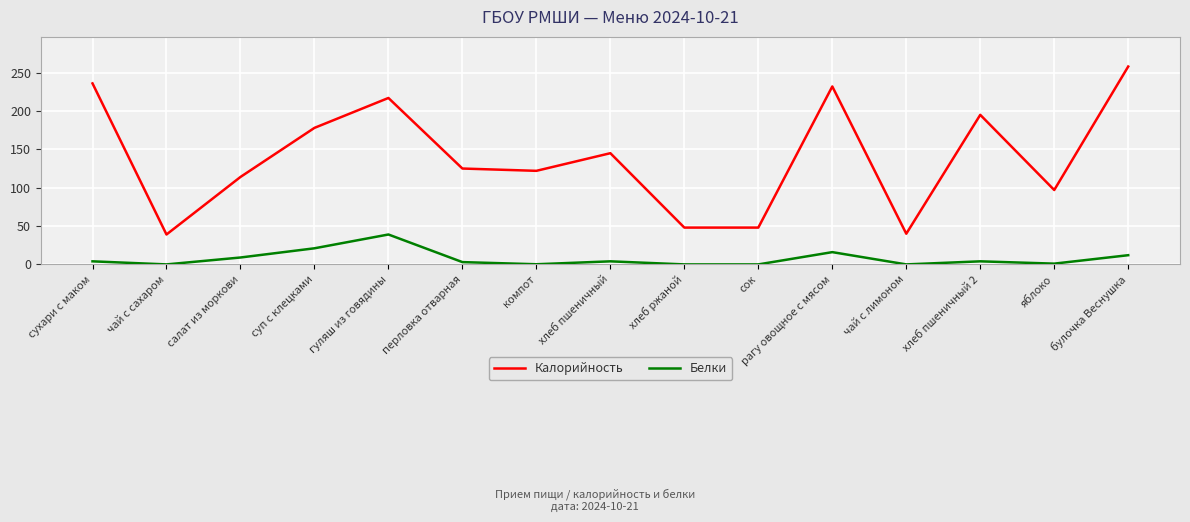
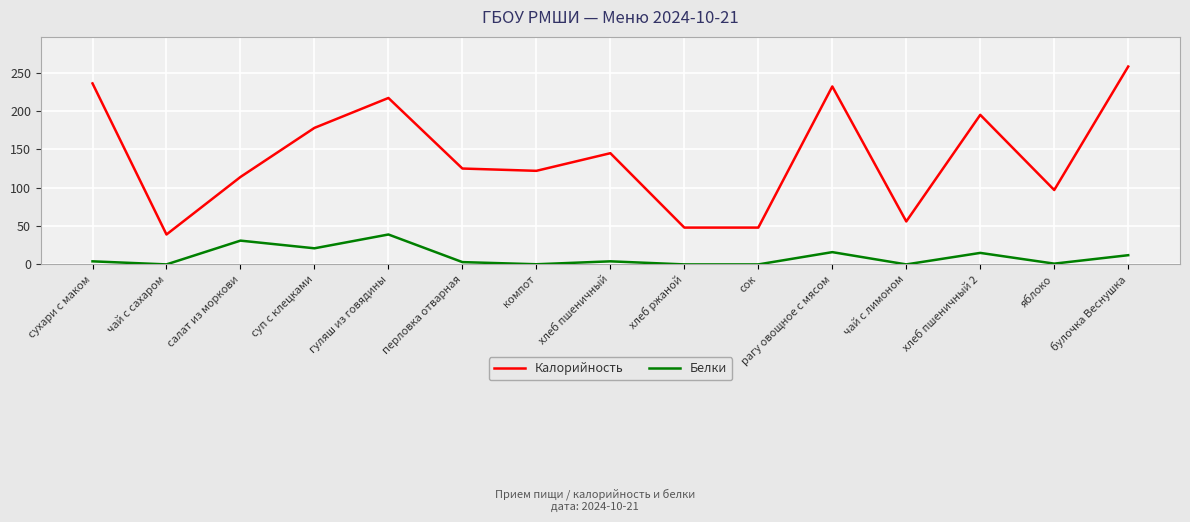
Белки, салат из моркови: 10 -> 30
Калорийность, чай с лимоном: 40 -> 60
Белки, хлеб пшеничный 2: 0 -> 20
